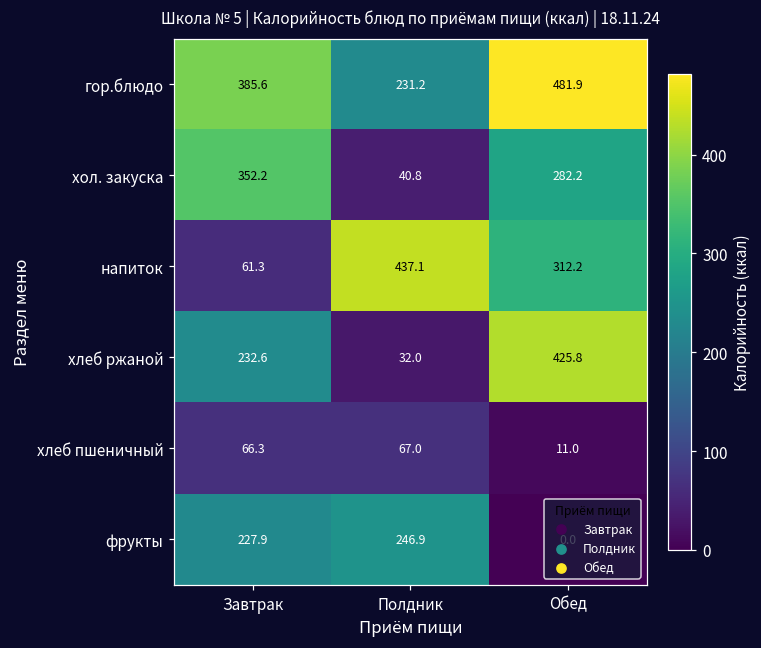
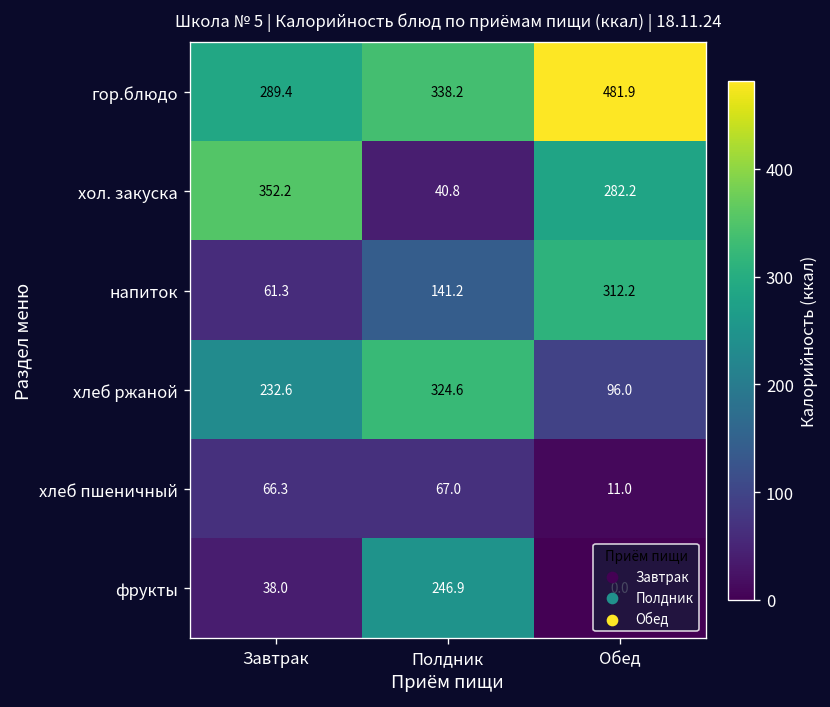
гор.блюдо, Завтрак: 385.6 -> 289.4
гор.блюдо, Полдник: 231.2 -> 338.2
напиток, Полдник: 437.1 -> 141.2
хлеб ржаной, Полдник: 32.0 -> 324.6
хлеб ржаной, Обед: 425.8 -> 96.0
фрукты, Завтрак: 227.9 -> 38.0
